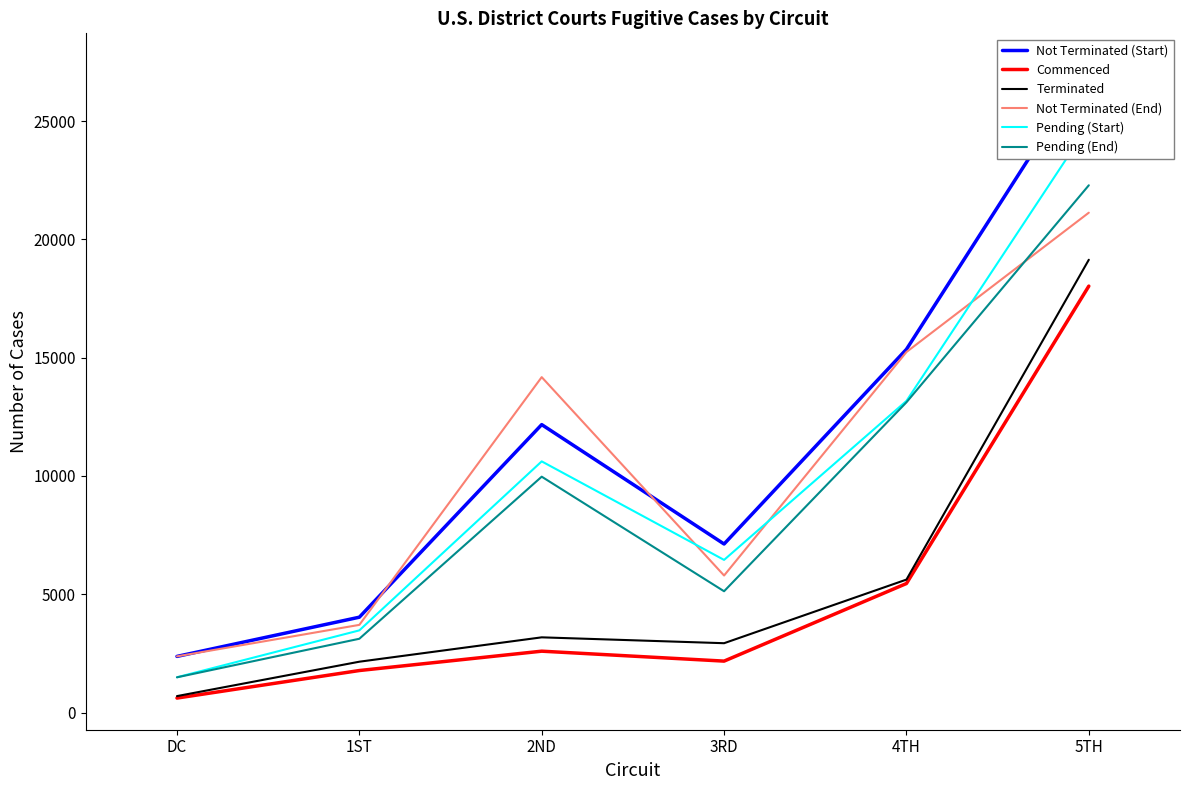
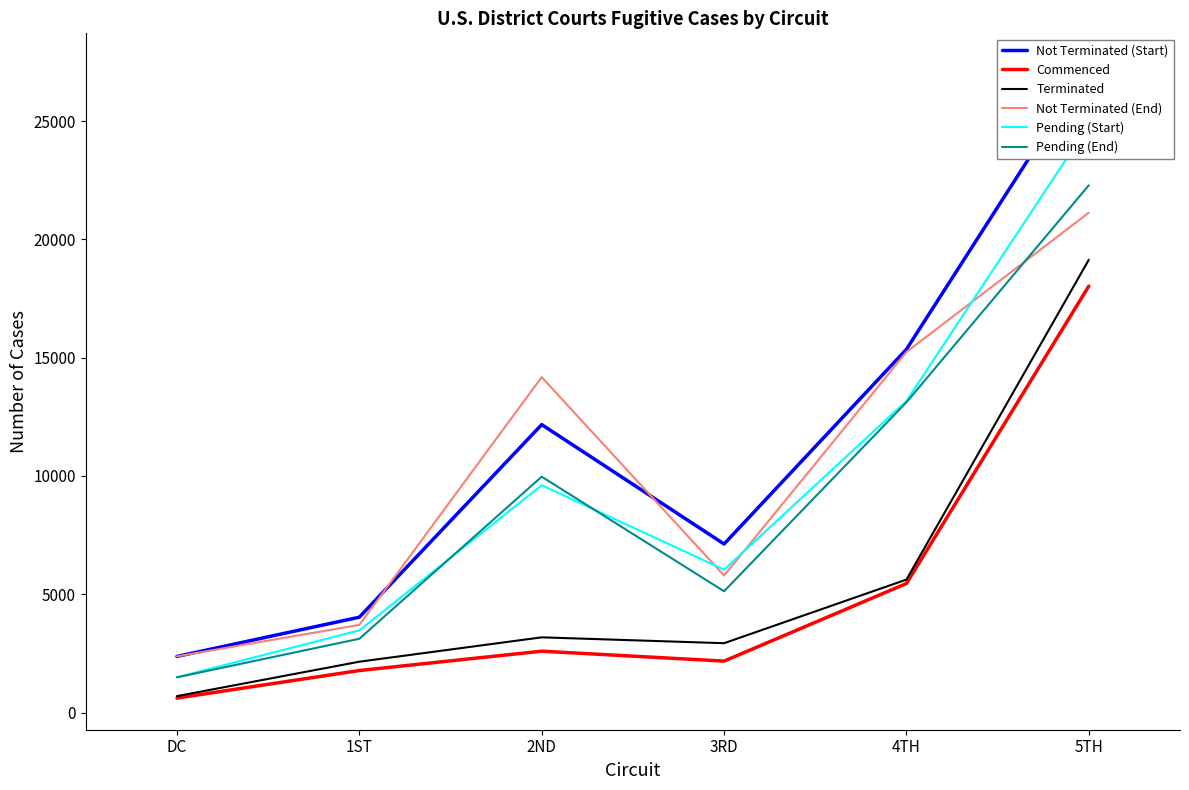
Pending (Start), 2ND: 10600 -> 9600
Pending (Start), 3RD: 6500 -> 6000
